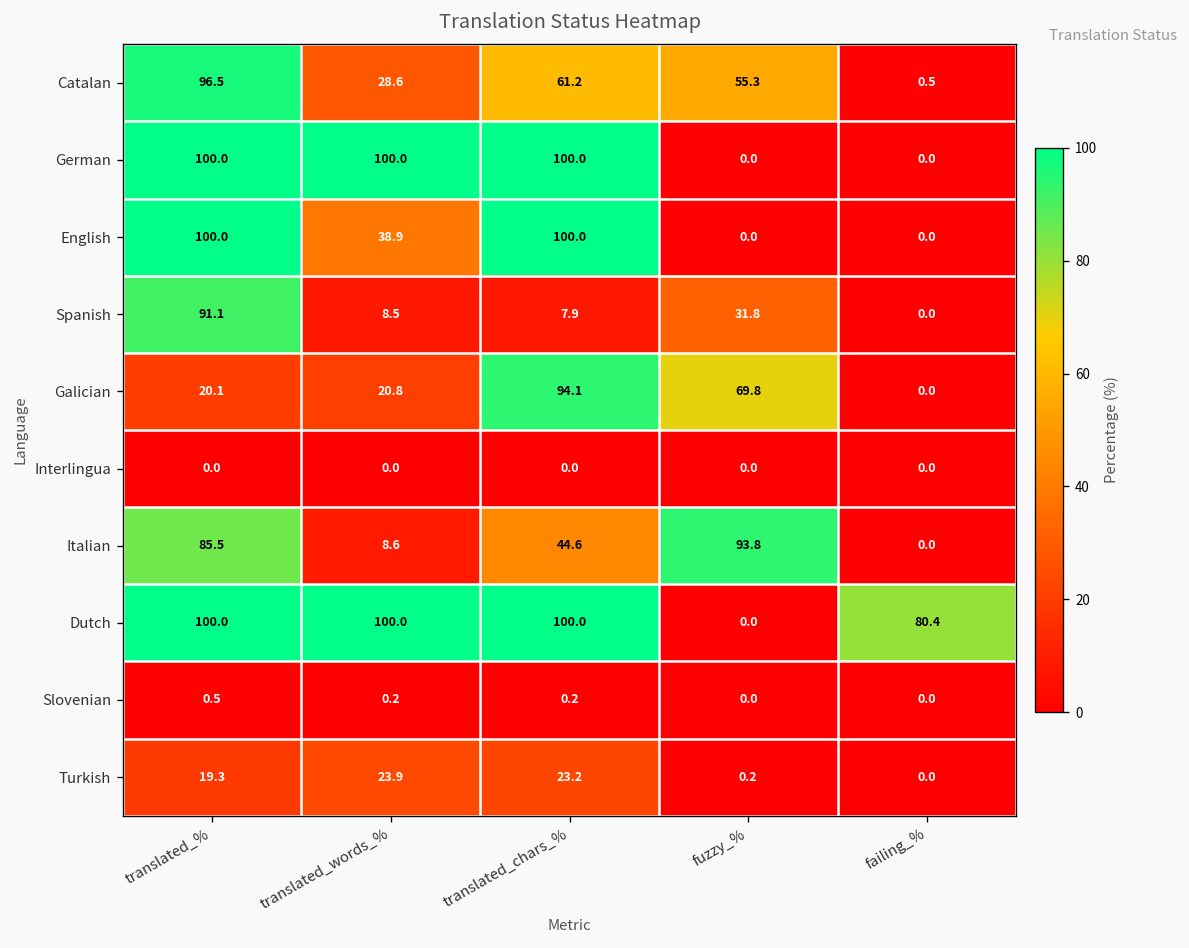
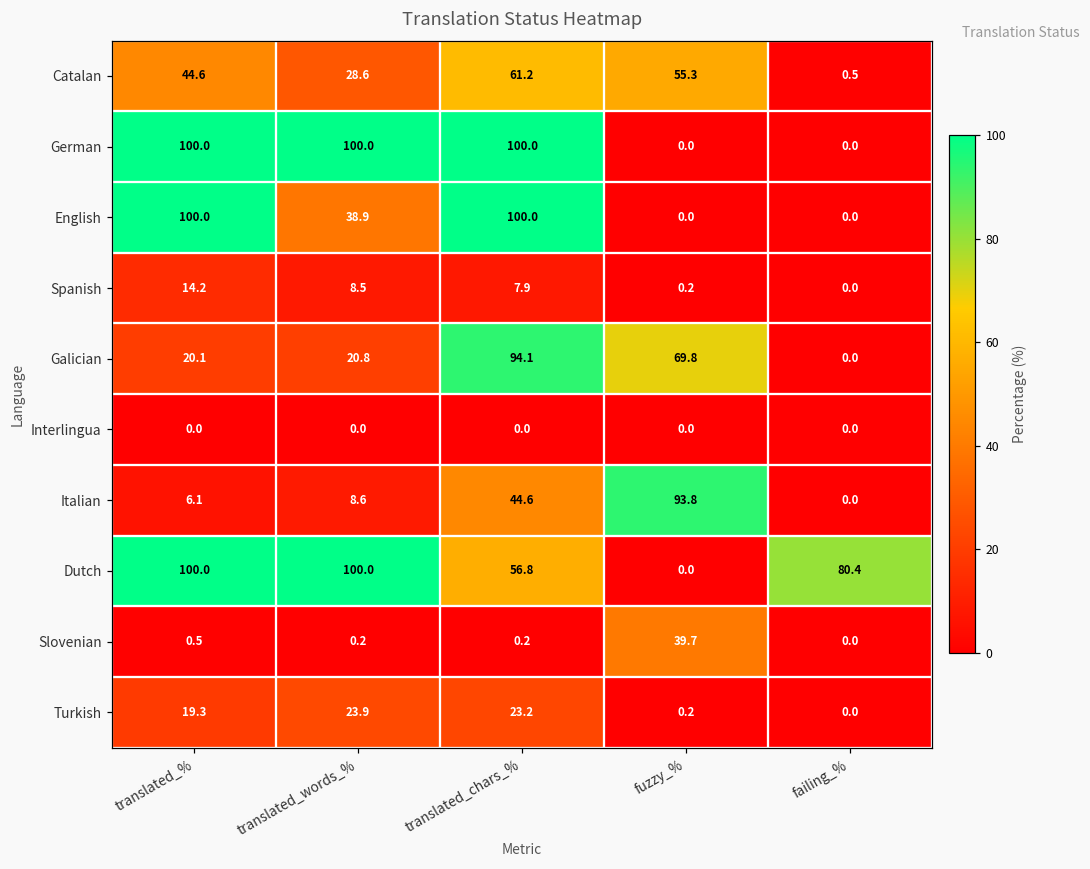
Catalan, translated_%: 96.5 -> 44.6
Spanish, translated_%: 91.1 -> 14.2
Spanish, fuzzy_%: 31.8 -> 0.2
Italian, translated_%: 85.5 -> 6.1
Dutch, translated_chars_%: 100.0 -> 56.8
Slovenian, fuzzy_%: 0.0 -> 39.7
